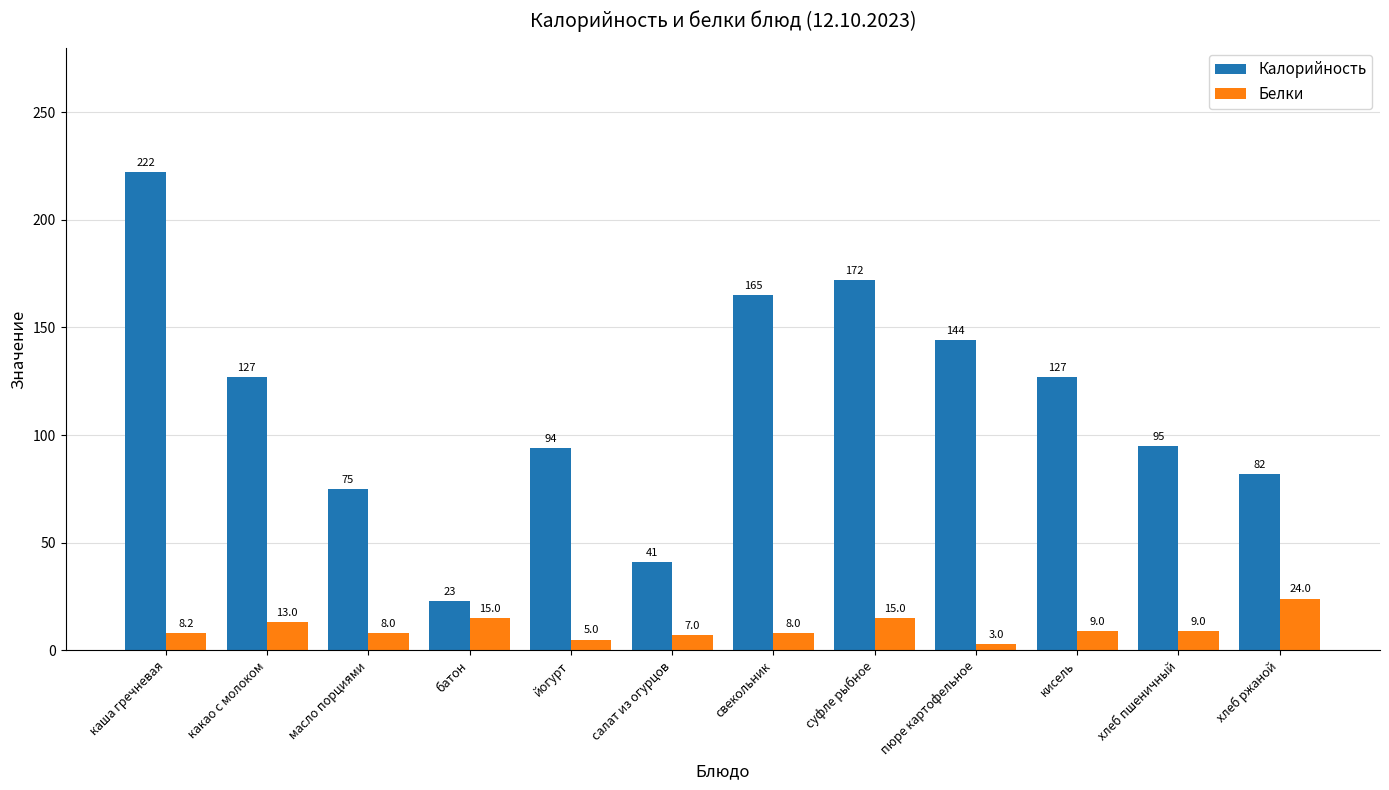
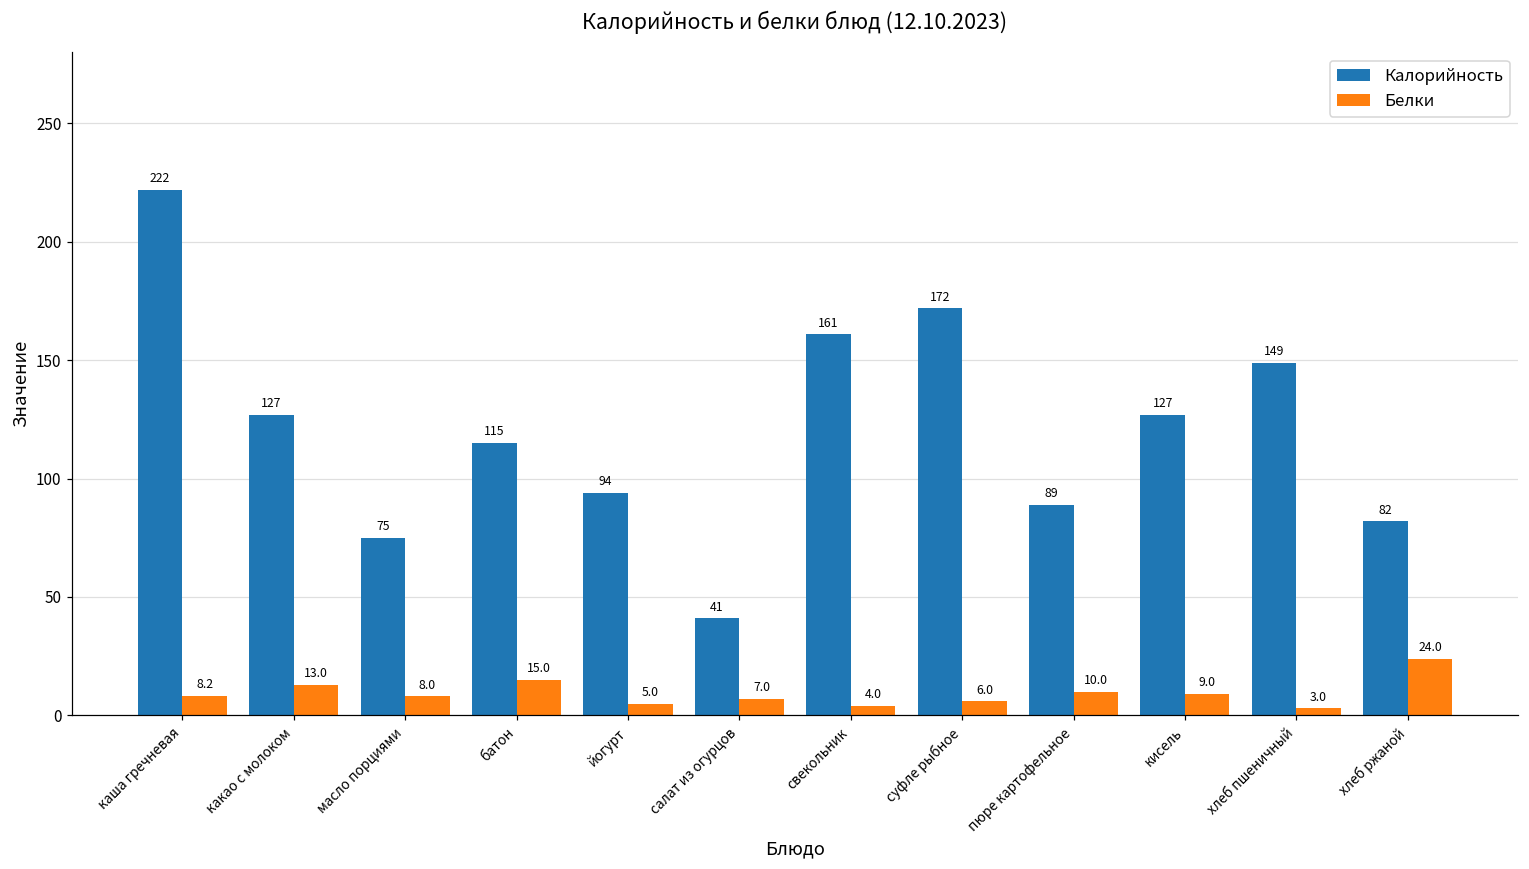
Калорийность, батон: 23 -> 115
Калорийность, свекольник: 165 -> 161
Белки, свекольник: 8.0 -> 4.0
Белки, суфле рыбное: 15.0 -> 6.0
Калорийность, пюре картофельное: 144 -> 89
Белки, пюре картофельное: 3.0 -> 10.0
Калорийность, хлеб пшеничный: 95 -> 149
Белки, хлеб пшеничный: 9.0 -> 3.0
